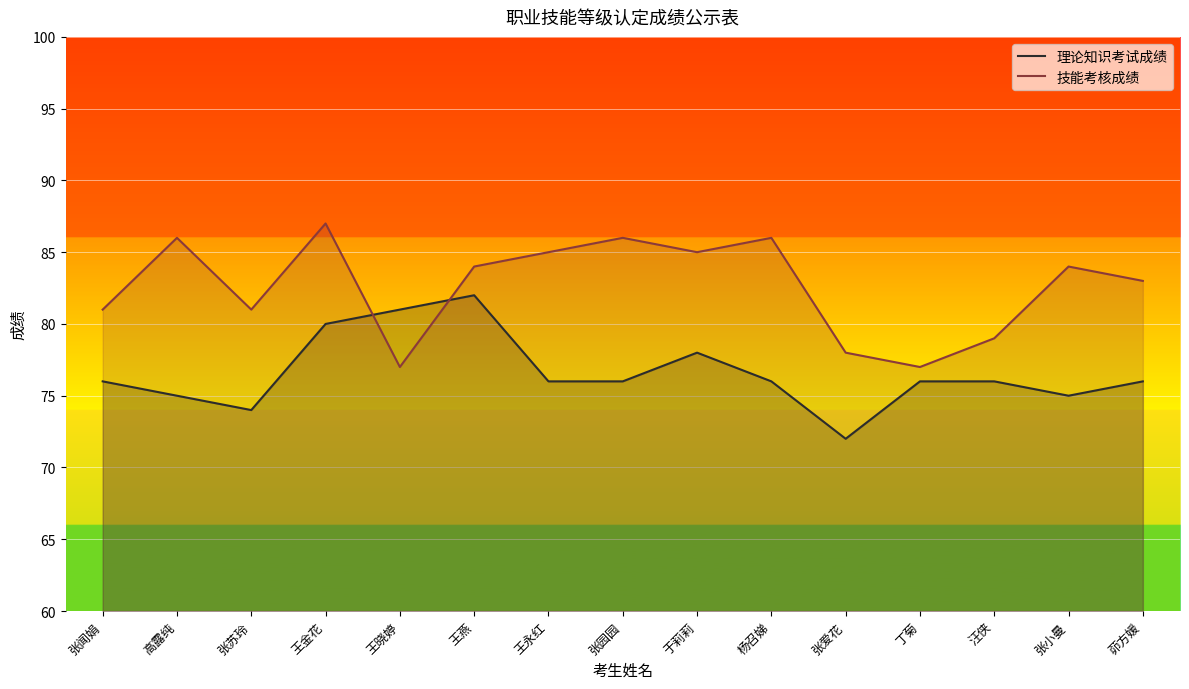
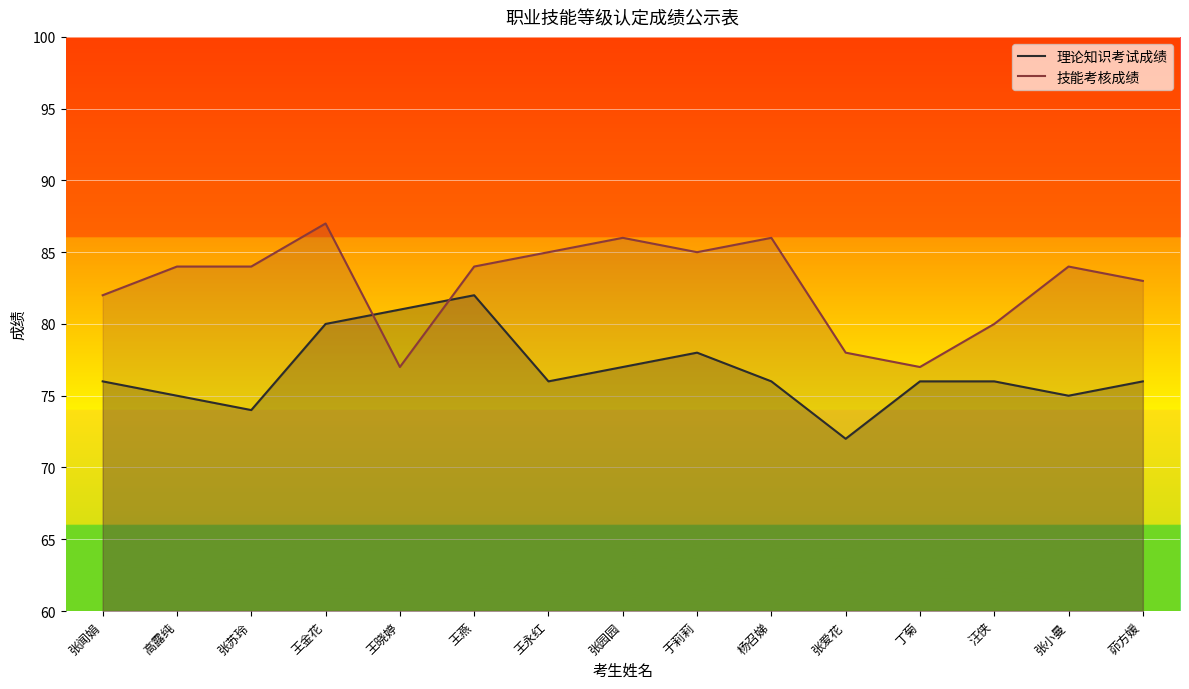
技能考核成绩, 张闻娟: 81 -> 82
技能考核成绩, 高露纯: 86 -> 84
技能考核成绩, 张苏玲: 81 -> 84
理论知识考试成绩, 张园园: 76 -> 77
技能考核成绩, 汪侠: 79 -> 80
